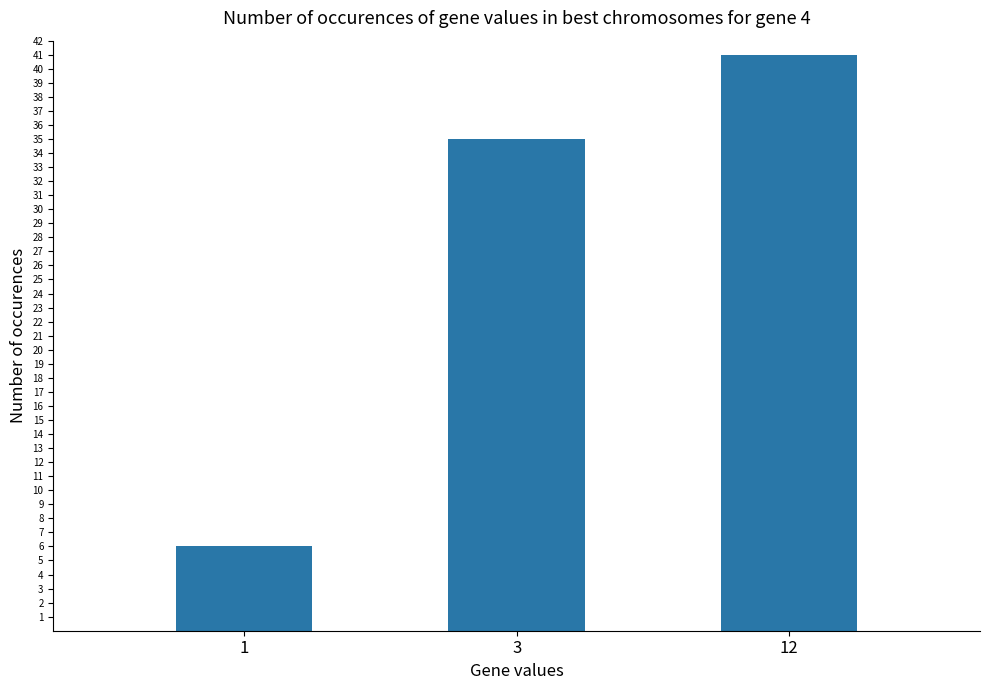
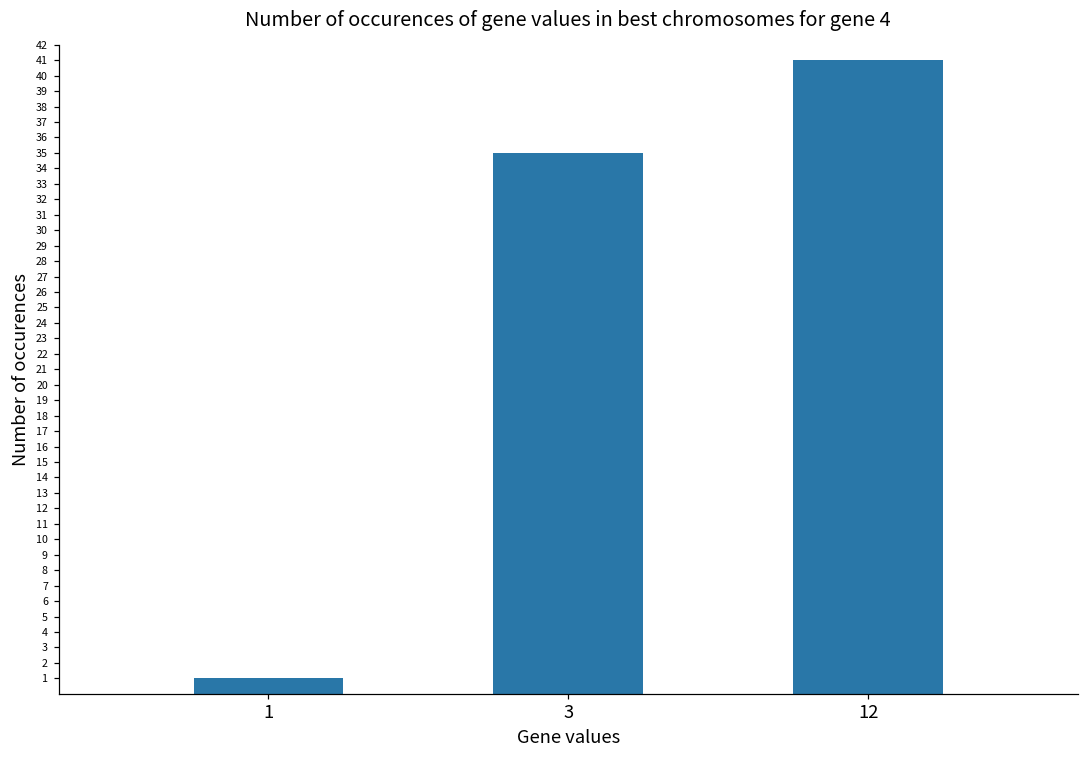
1: 6 -> 1
